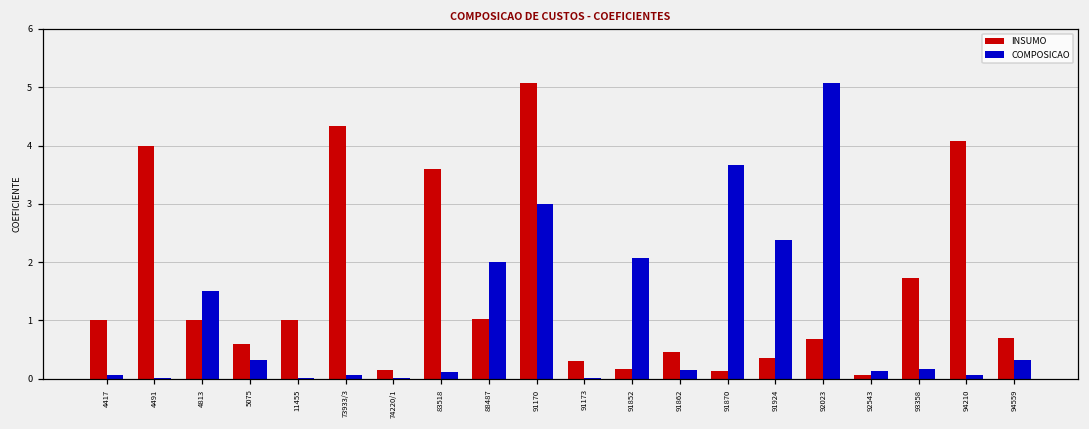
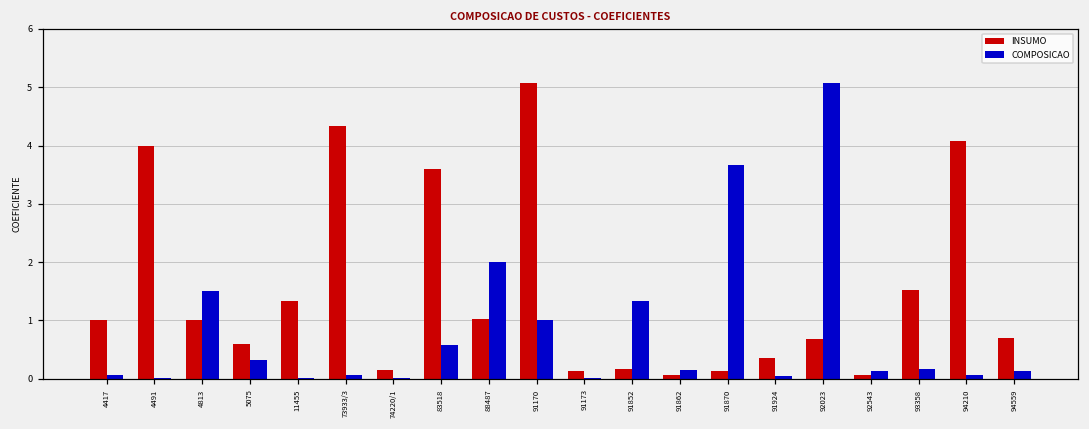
INSUMO, 11455: 1.0 -> 1.3
COMPOSICAO, 83518: 0.1 -> 0.6
COMPOSICAO, 91170: 3 -> 1
INSUMO, 91173: 0.3 -> 0.1
COMPOSICAO, 91852: 2.1 -> 1.3
INSUMO, 91862: 0.5 -> 0.1
COMPOSICAO, 91924: 2.4 -> 0.0
INSUMO, 93358: 1.7 -> 1.5
COMPOSICAO, 94559: 0.3 -> 0.1
